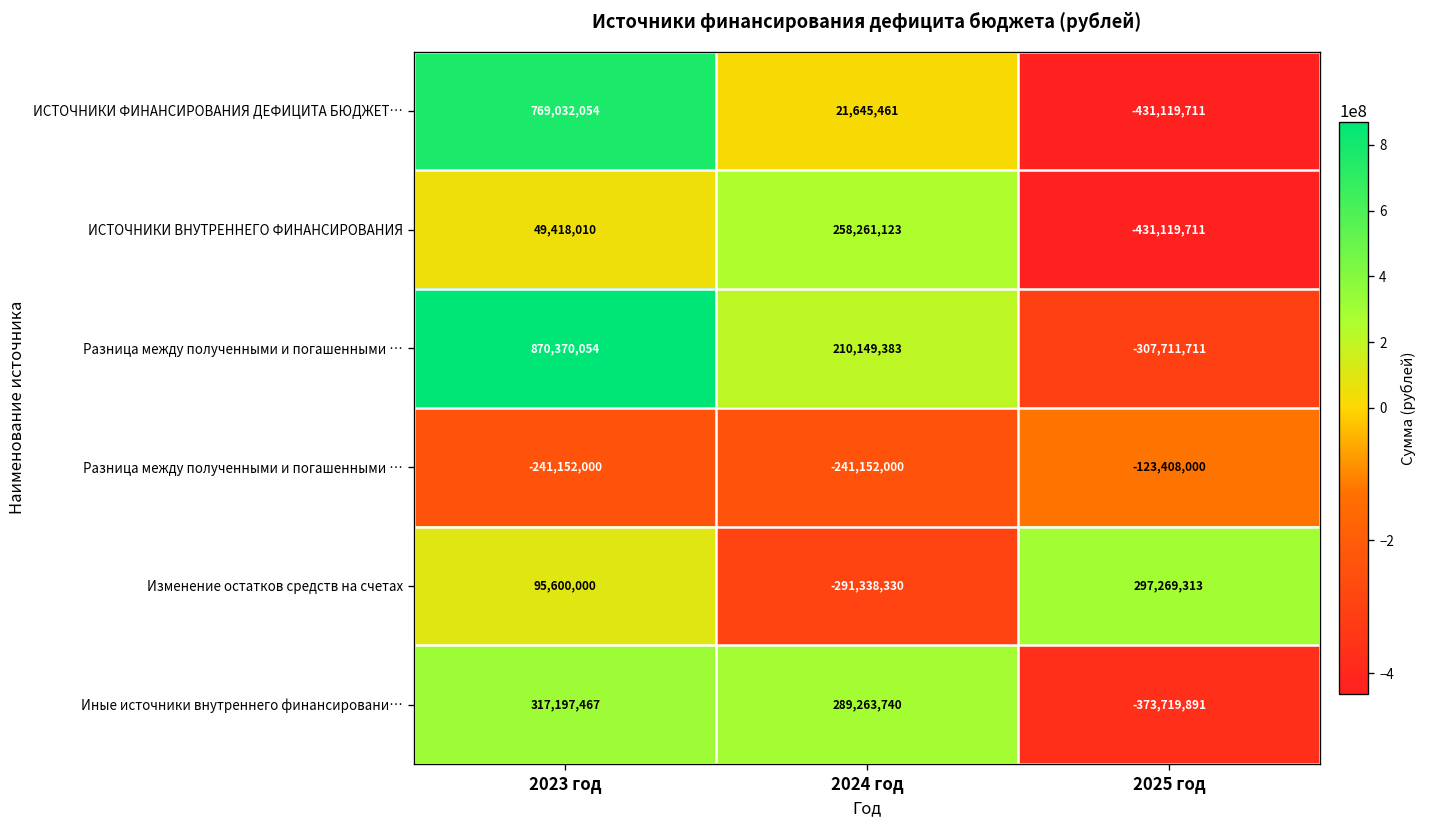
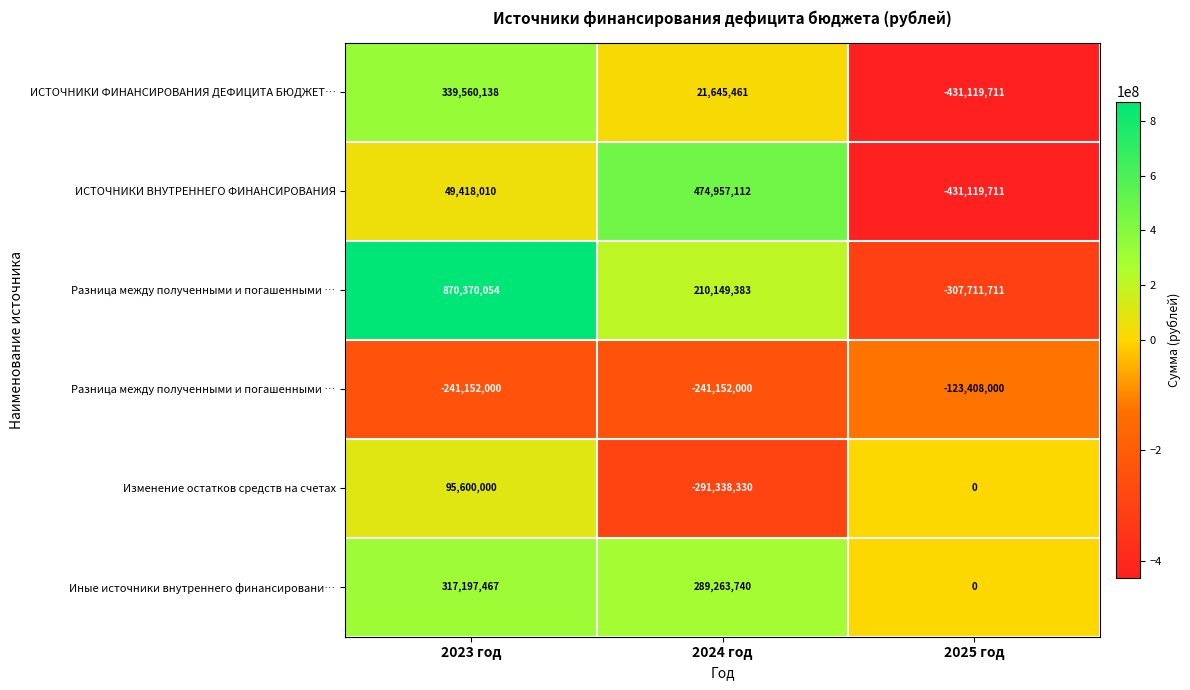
ИСТОЧНИКИ ФИНАНСИРОВАНИЯ ДЕФИЦИТА БЮДЖЕТ…, 2023 год: 769,032,054 -> 339,560,138
ИСТОЧНИКИ ВНУТРЕННЕГО ФИНАНСИРОВАНИЯ, 2024 год: 258,261,123 -> 474,957,112
Изменение остатков средств на счетах, 2025 год: 297,269,313 -> 0
Иные источники внутреннего финансировани…, 2025 год: -373,719,891 -> 0
